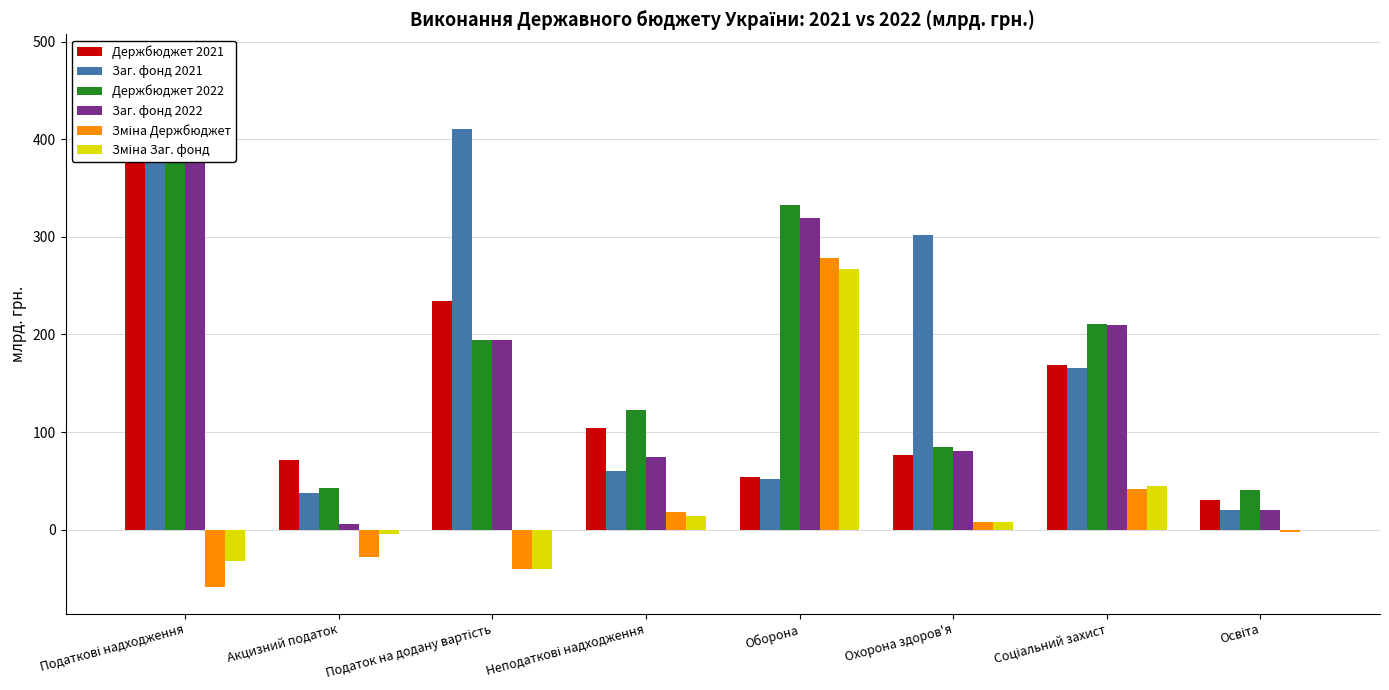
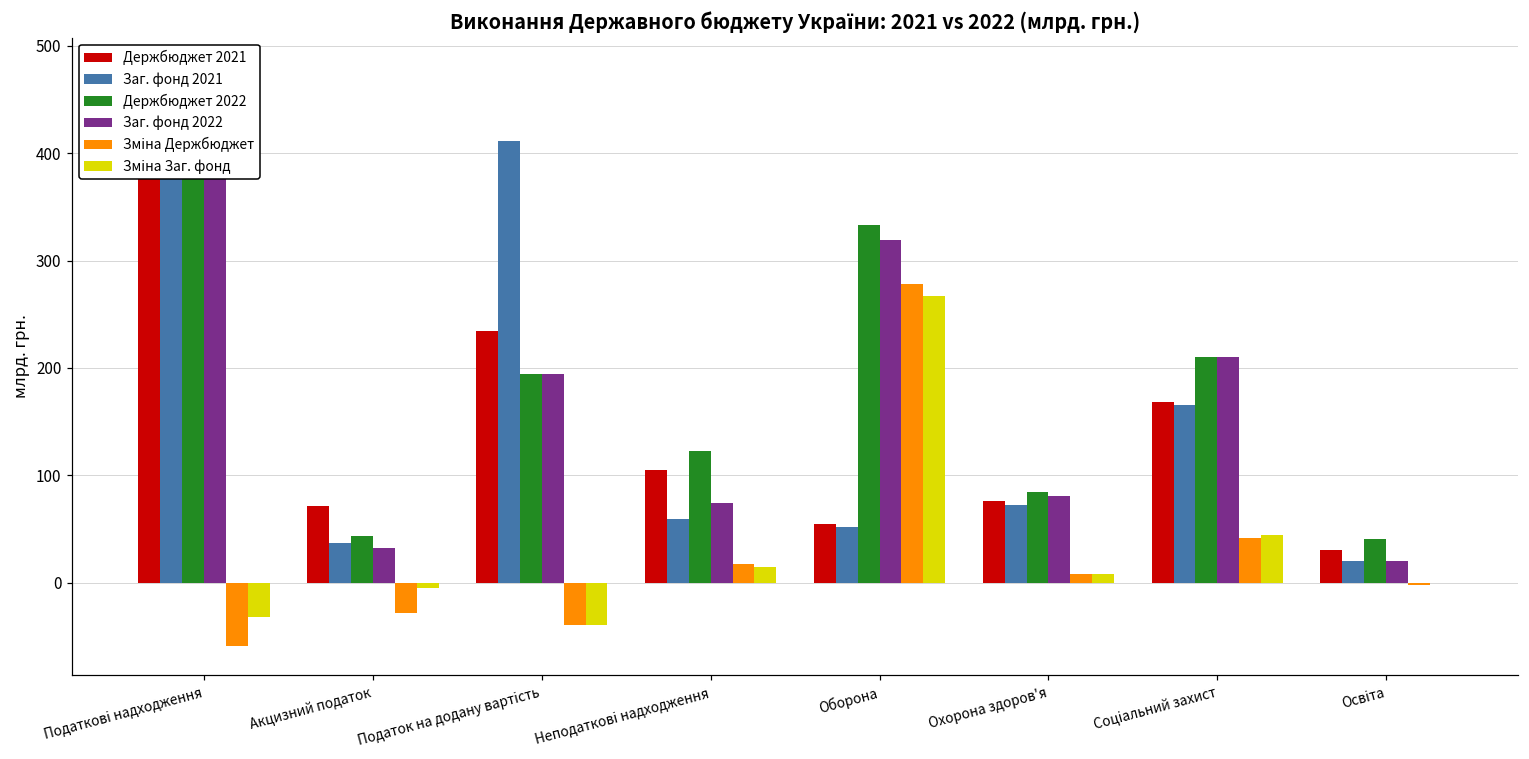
Заг. фонд 2022, Акцизний податок: 10 -> 30
Заг. фонд 2021, Охорона здоров'я: 300 -> 70
